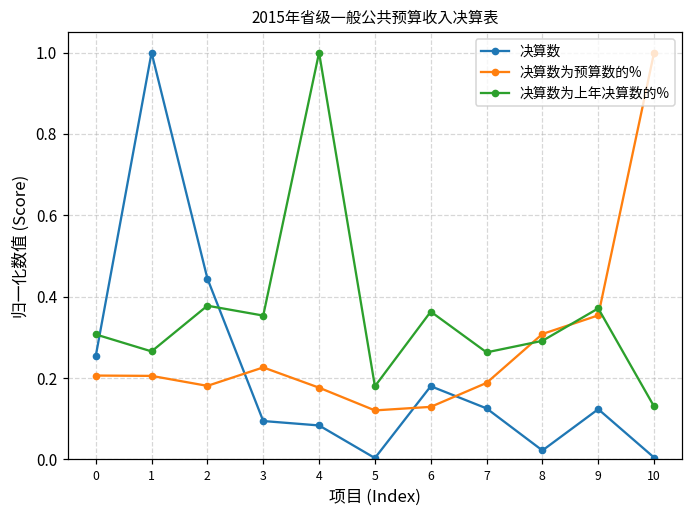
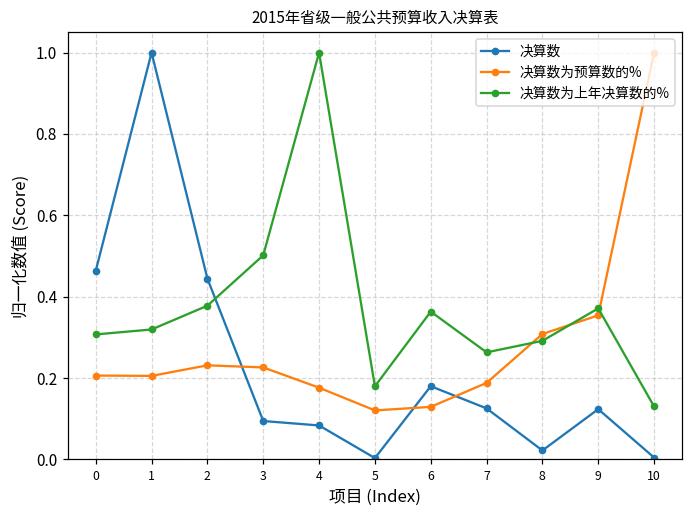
决算数, 0: 0.25 -> 0.46
决算数为上年决算数的%, 1: 0.27 -> 0.32
决算数为预算数的%, 2: 0.18 -> 0.23
决算数为上年决算数的%, 3: 0.35 -> 0.50
